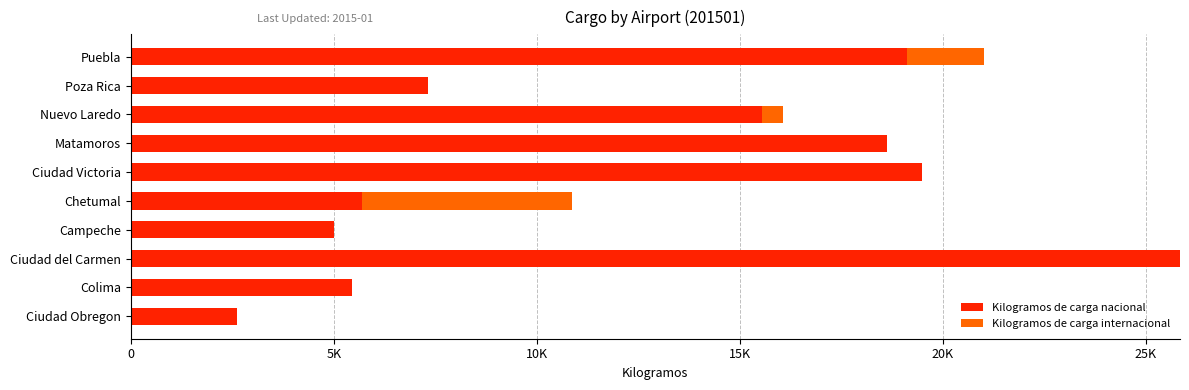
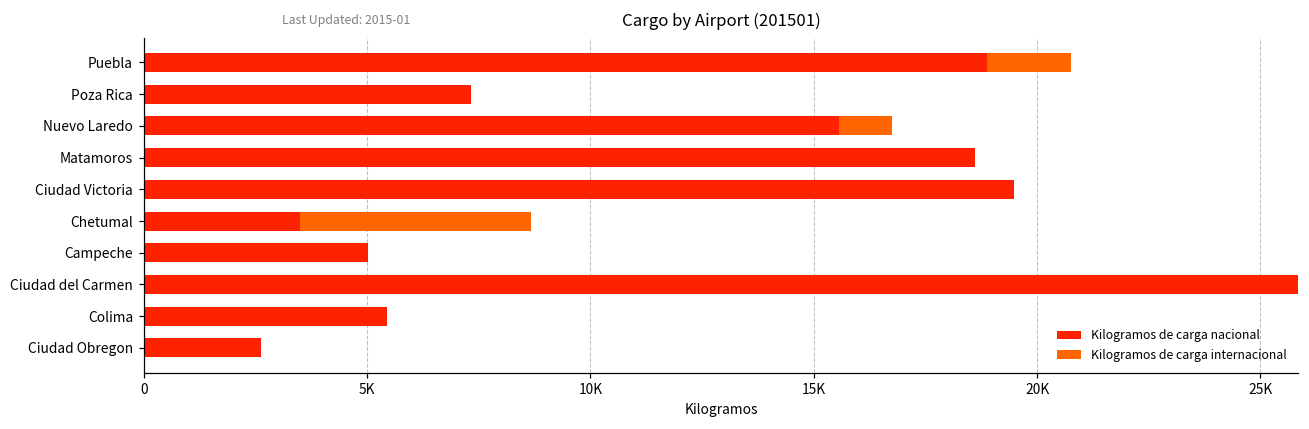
Kilogramos de carga nacional, Puebla: 19100 -> 18900
Kilogramos de carga internacional, Nuevo Laredo: 500 -> 1200
Kilogramos de carga nacional, Chetumal: 5700 -> 3500
